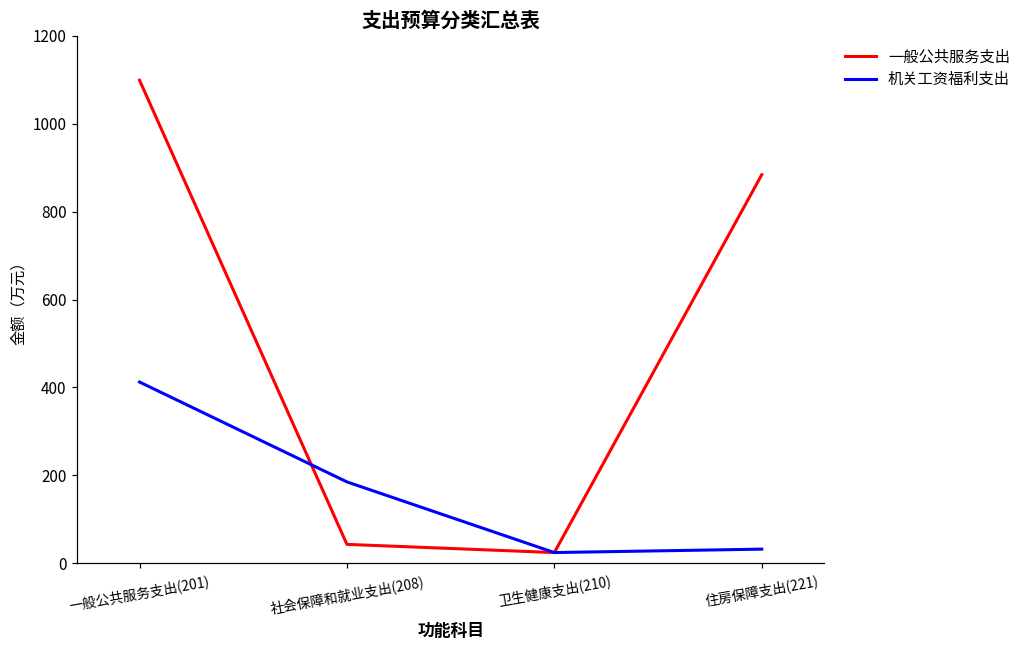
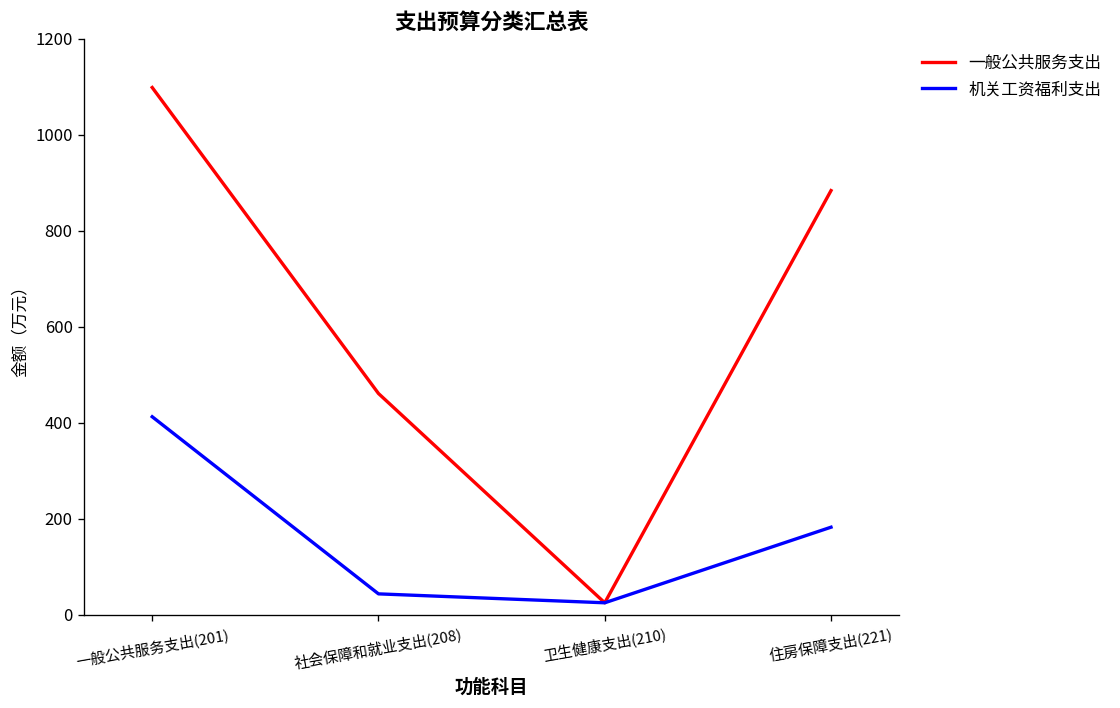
一般公共服务支出, 社会保障和就业支出(208): 40 -> 460
机关工资福利支出, 社会保障和就业支出(208): 190 -> 40
机关工资福利支出, 住房保障支出(221): 30 -> 180
